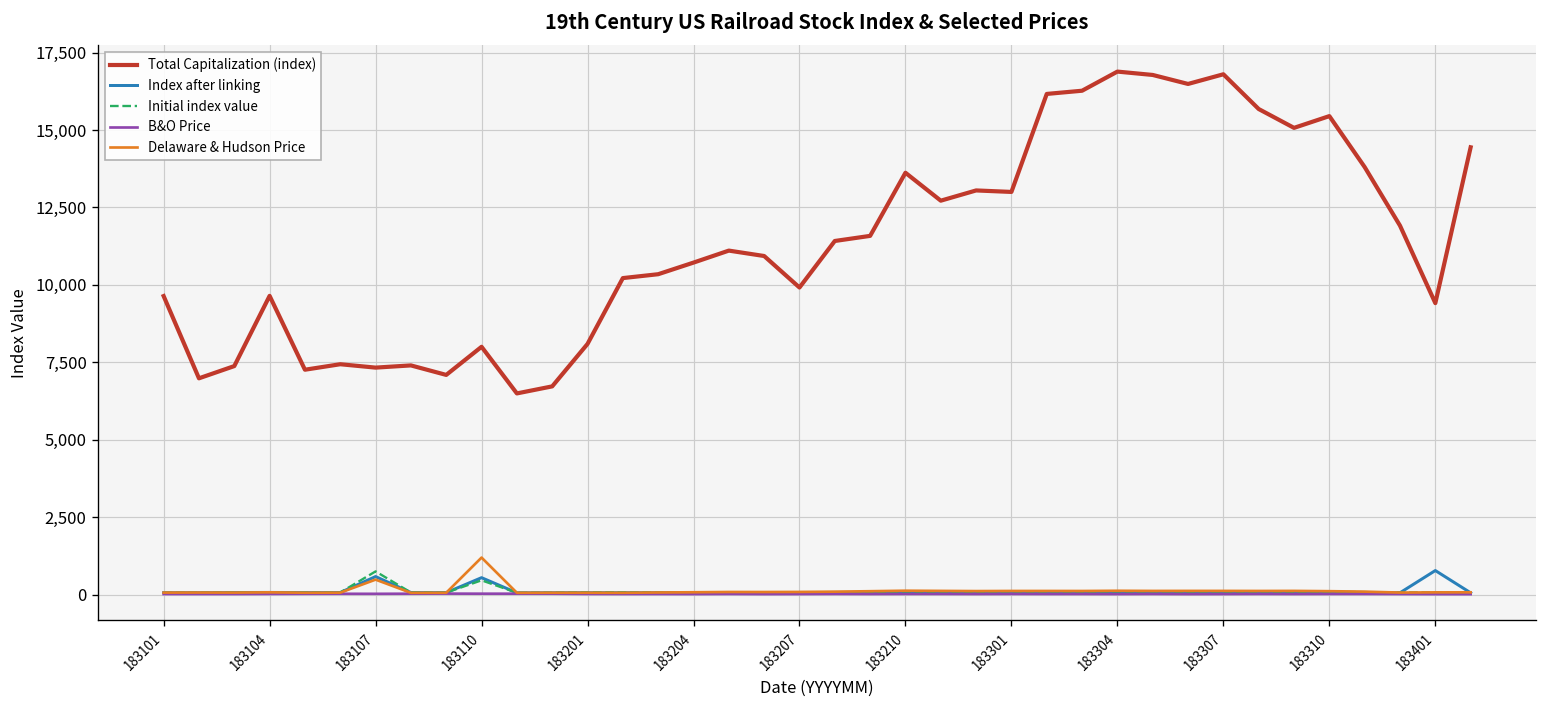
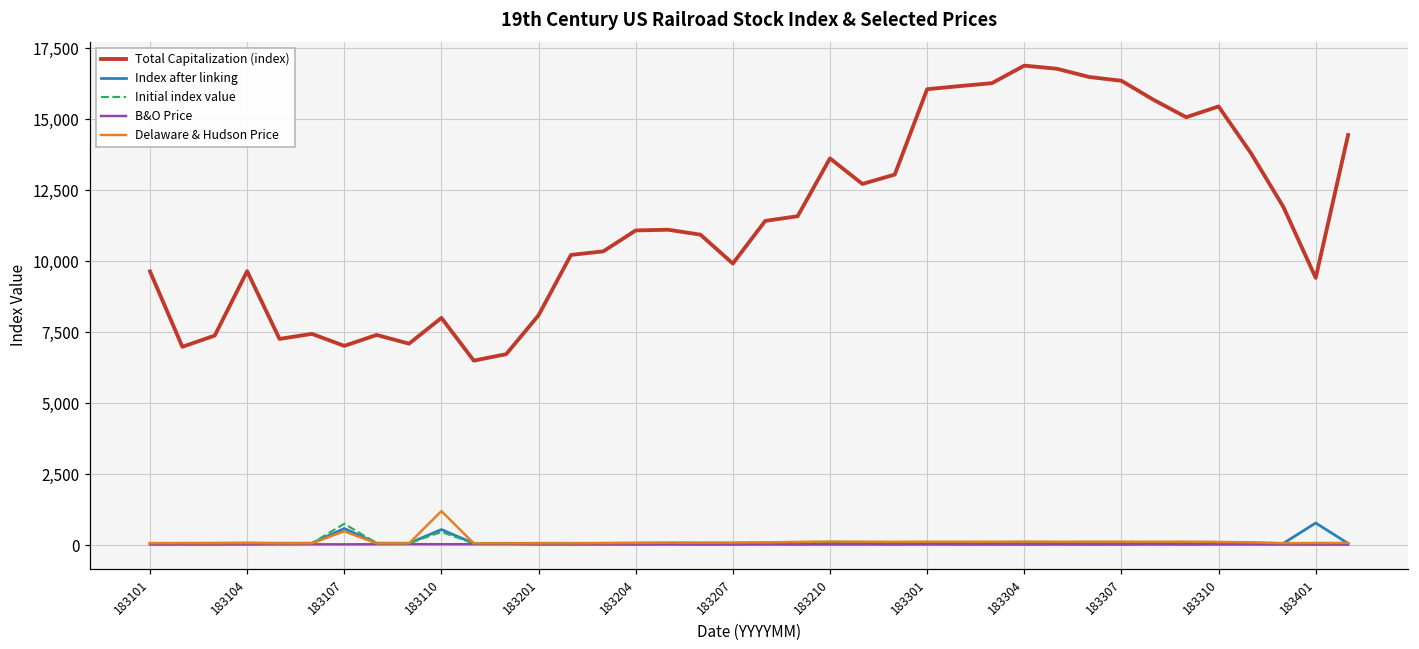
Total Capitalization (index), 183107: 7,300 -> 7,000
Total Capitalization (index), 183204: 10,700 -> 11,100
Total Capitalization (index), 183301: 13,000 -> 16,100
Total Capitalization (index), 183307: 16,800 -> 16,400
